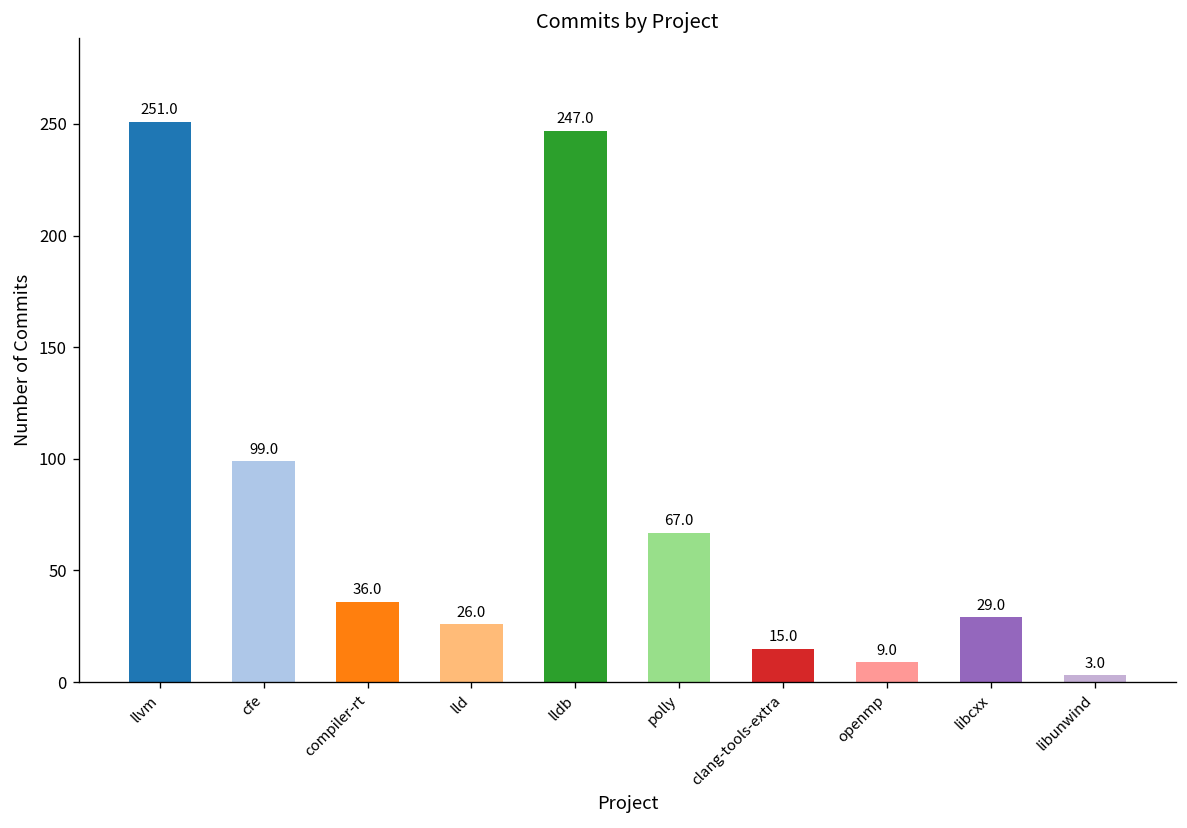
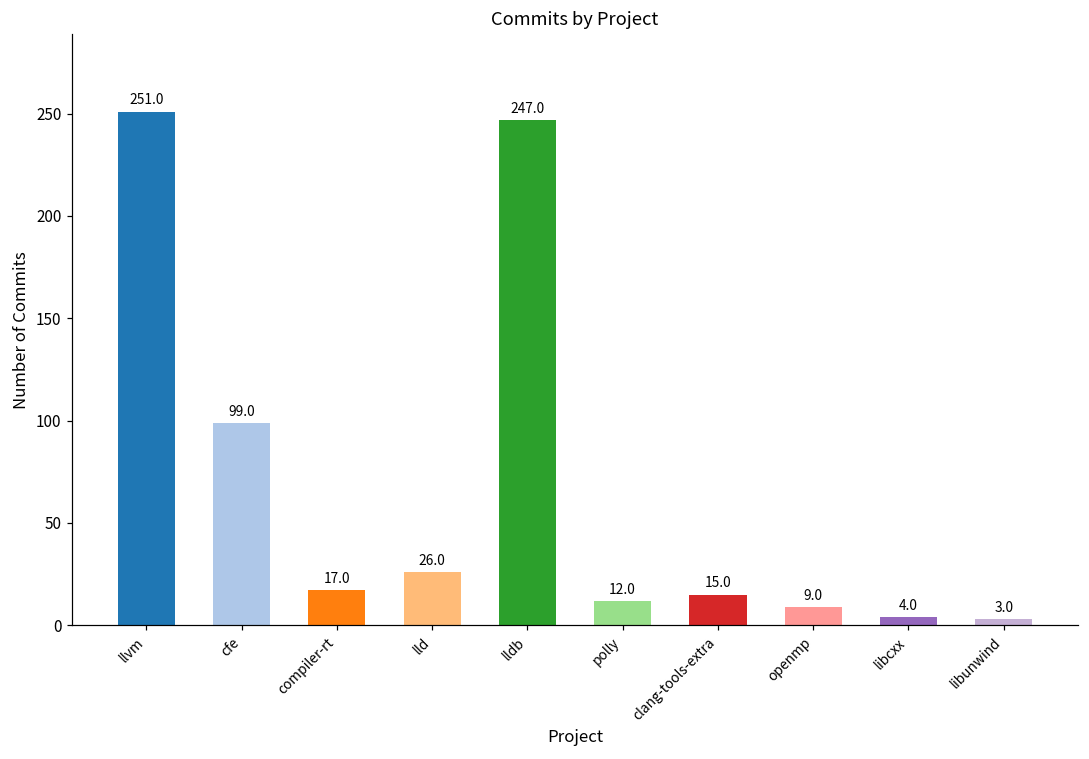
compiler-rt: 36.0 -> 17.0
polly: 67.0 -> 12.0
libcxx: 29.0 -> 4.0
